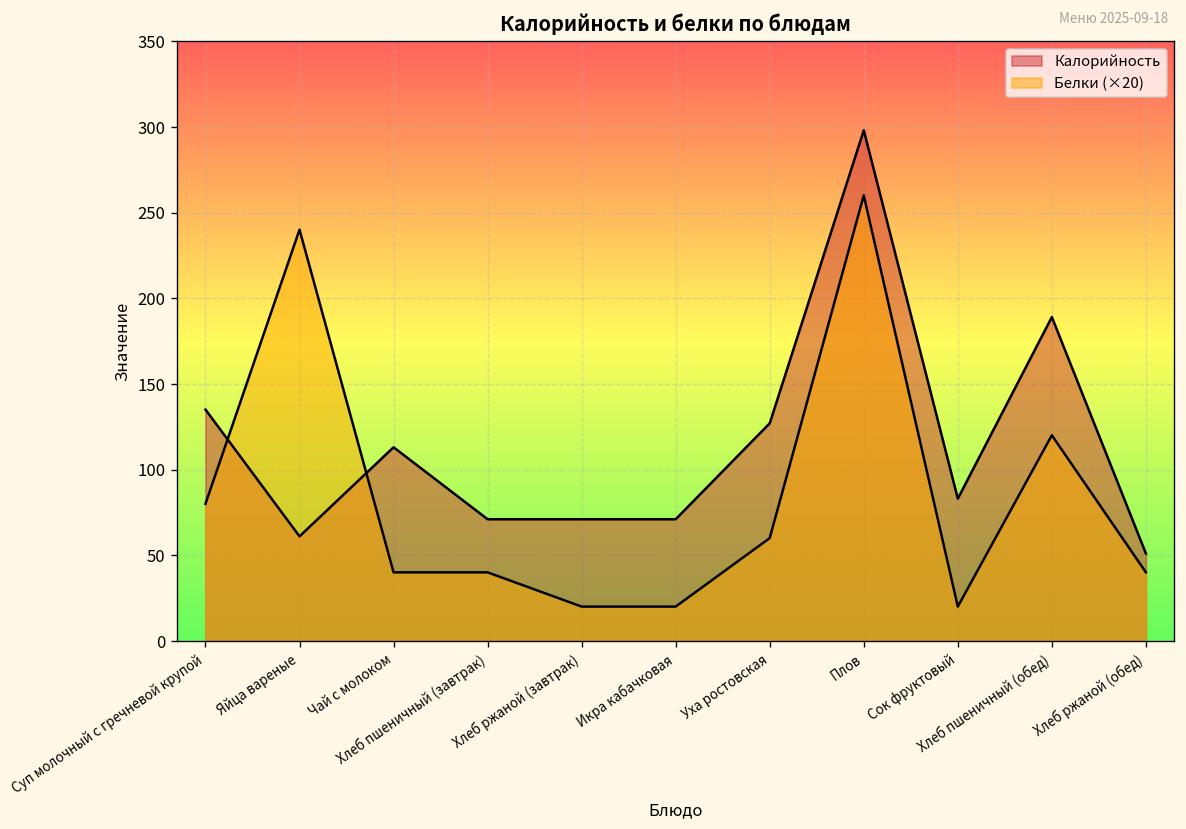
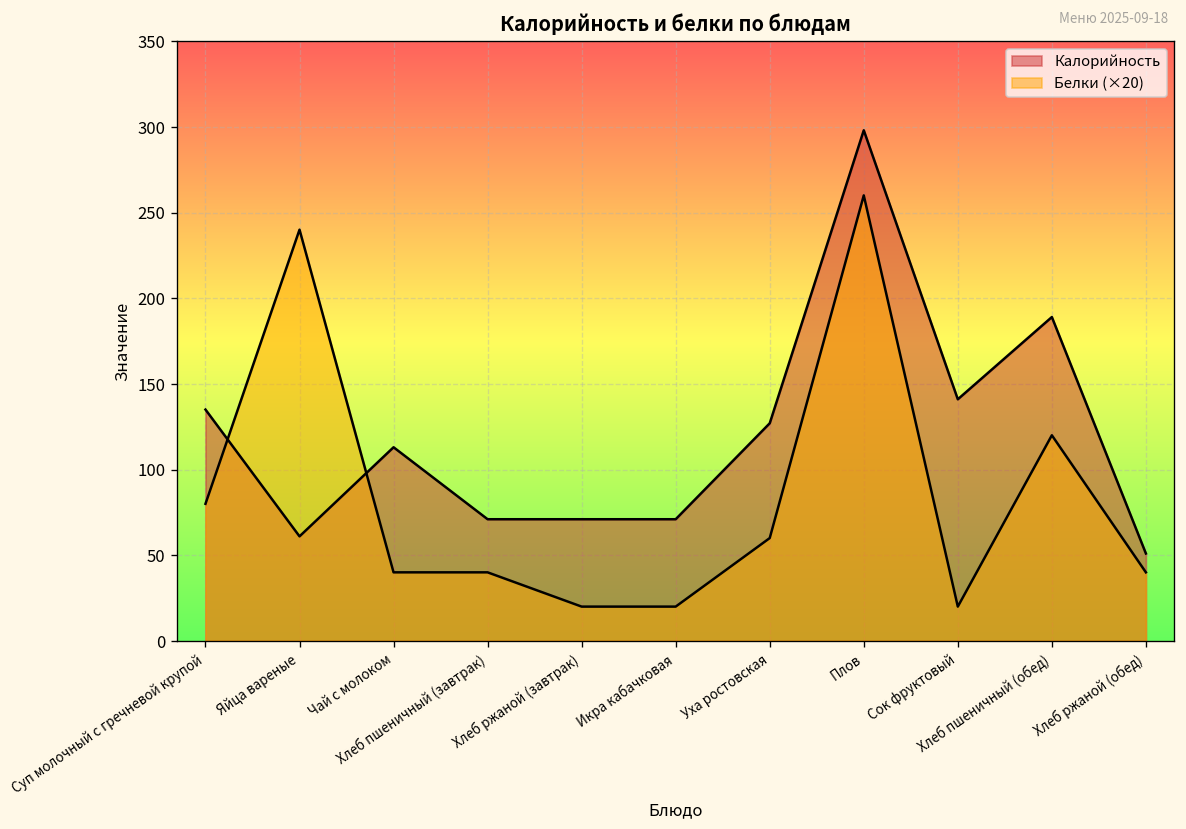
Калорийность, Сок фруктовый: 83 -> 141
